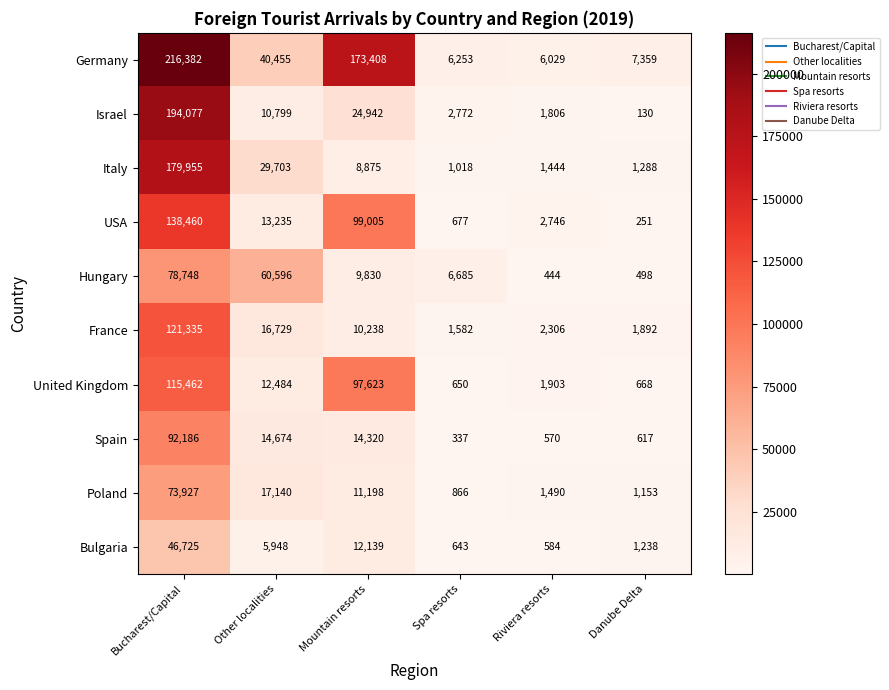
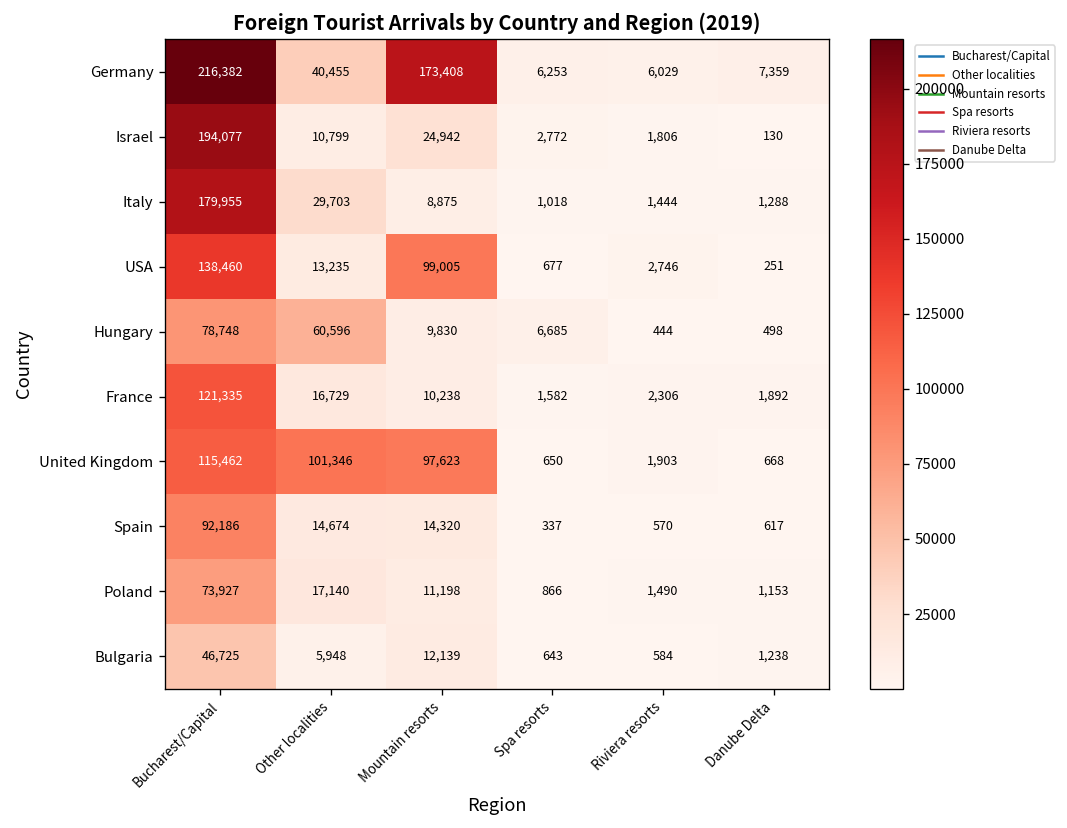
United Kingdom, Other localities: 12,484 -> 101,346
